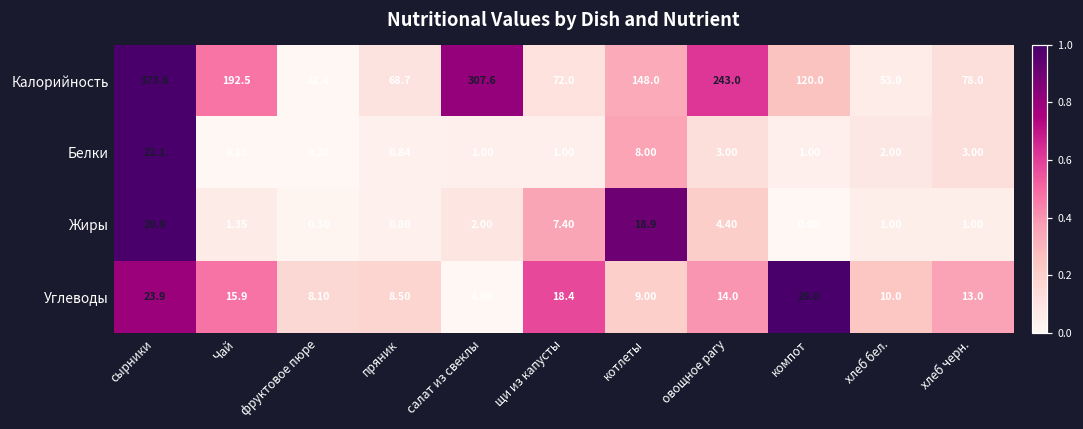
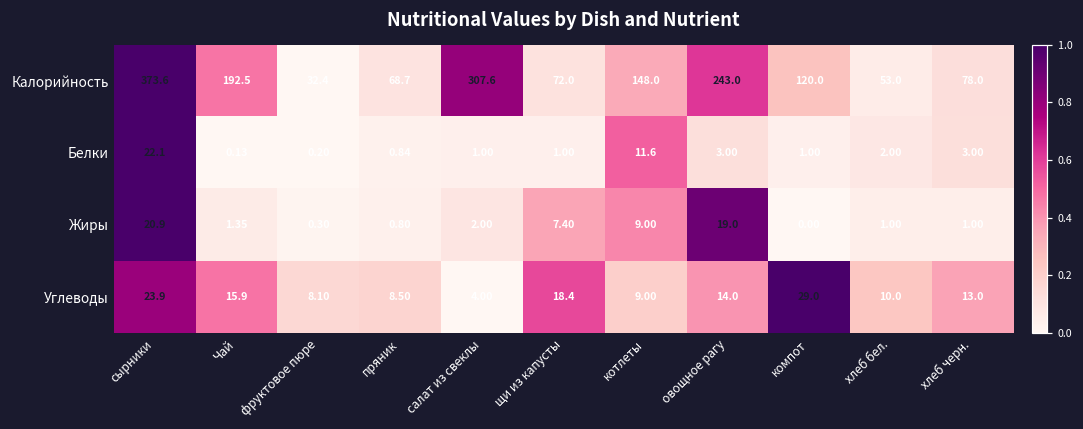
Белки, котлеты: 8.00 -> 11.6
Жиры, котлеты: 18.9 -> 9.00
Жиры, овощное рагу: 4.40 -> 19.0
